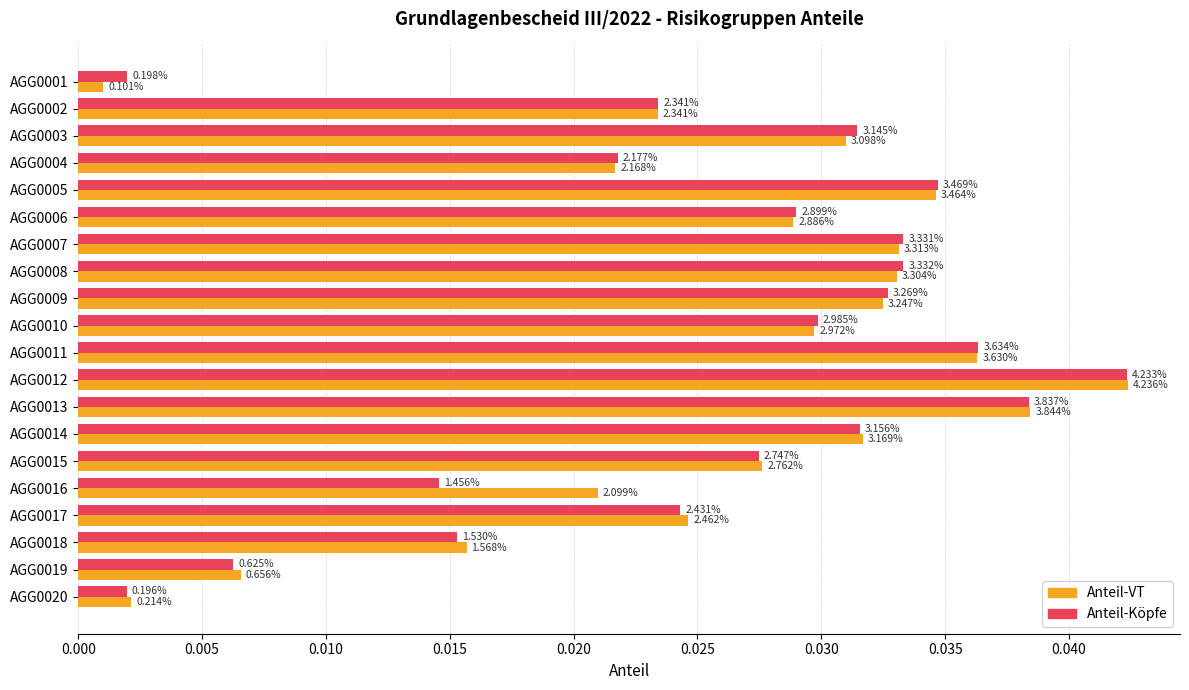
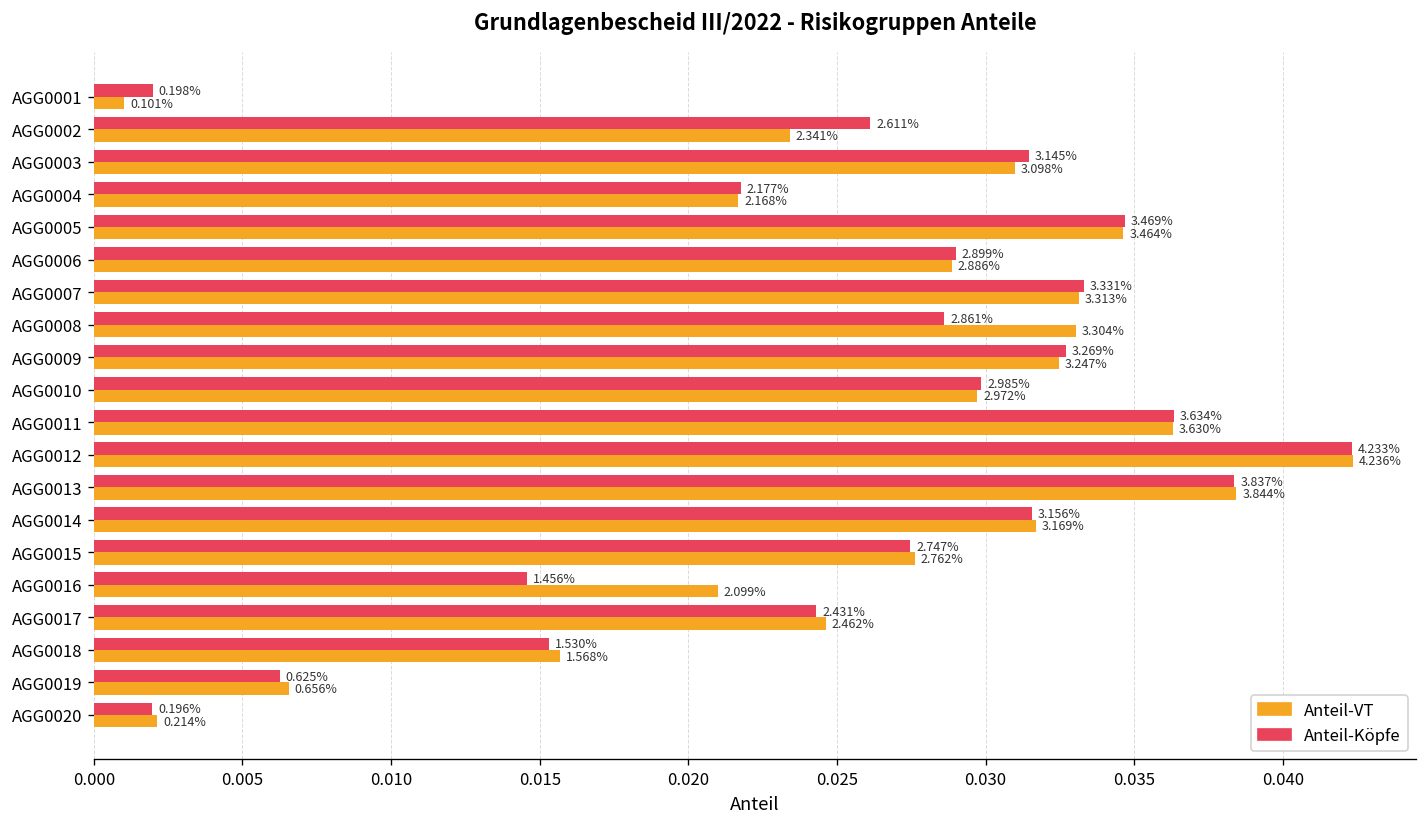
Anteil-Köpfe, AGG0002: 2.341% -> 2.611%
Anteil-Köpfe, AGG0008: 3.332% -> 2.861%
